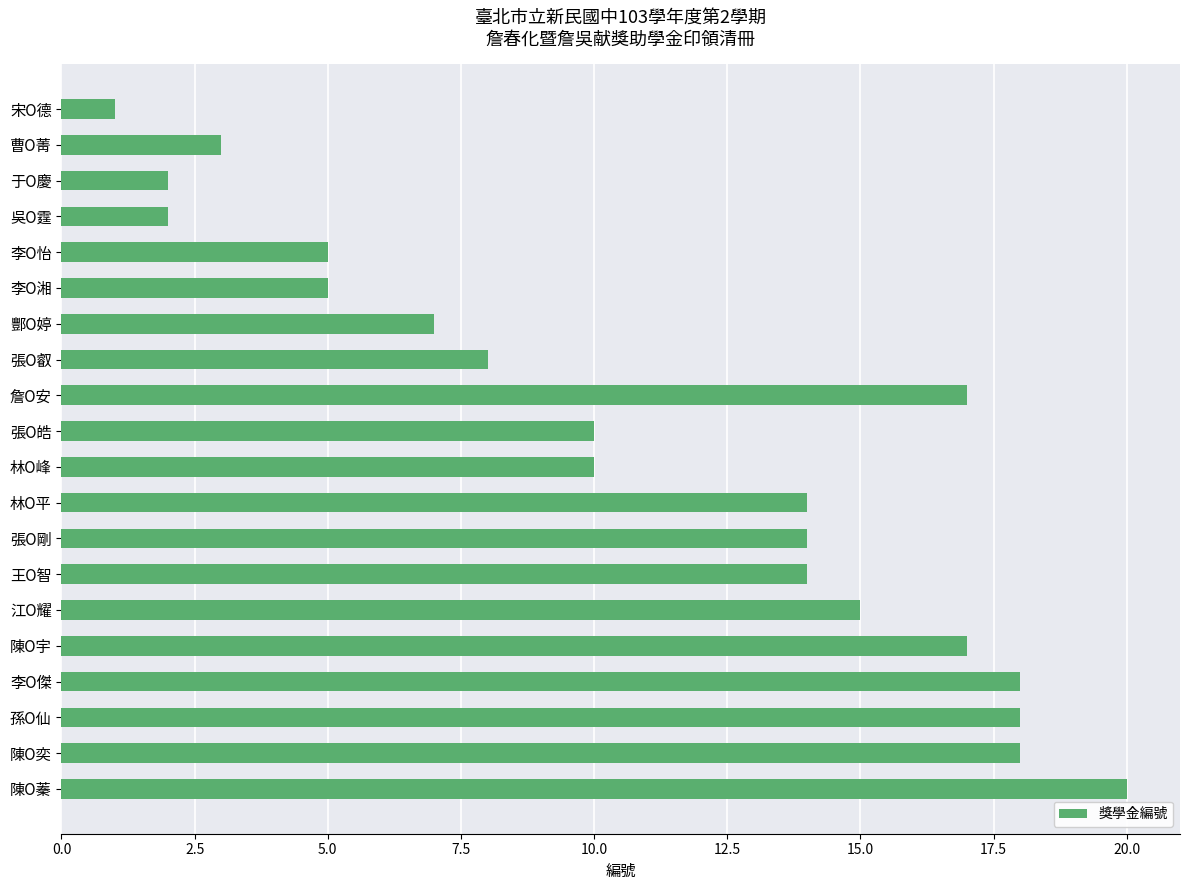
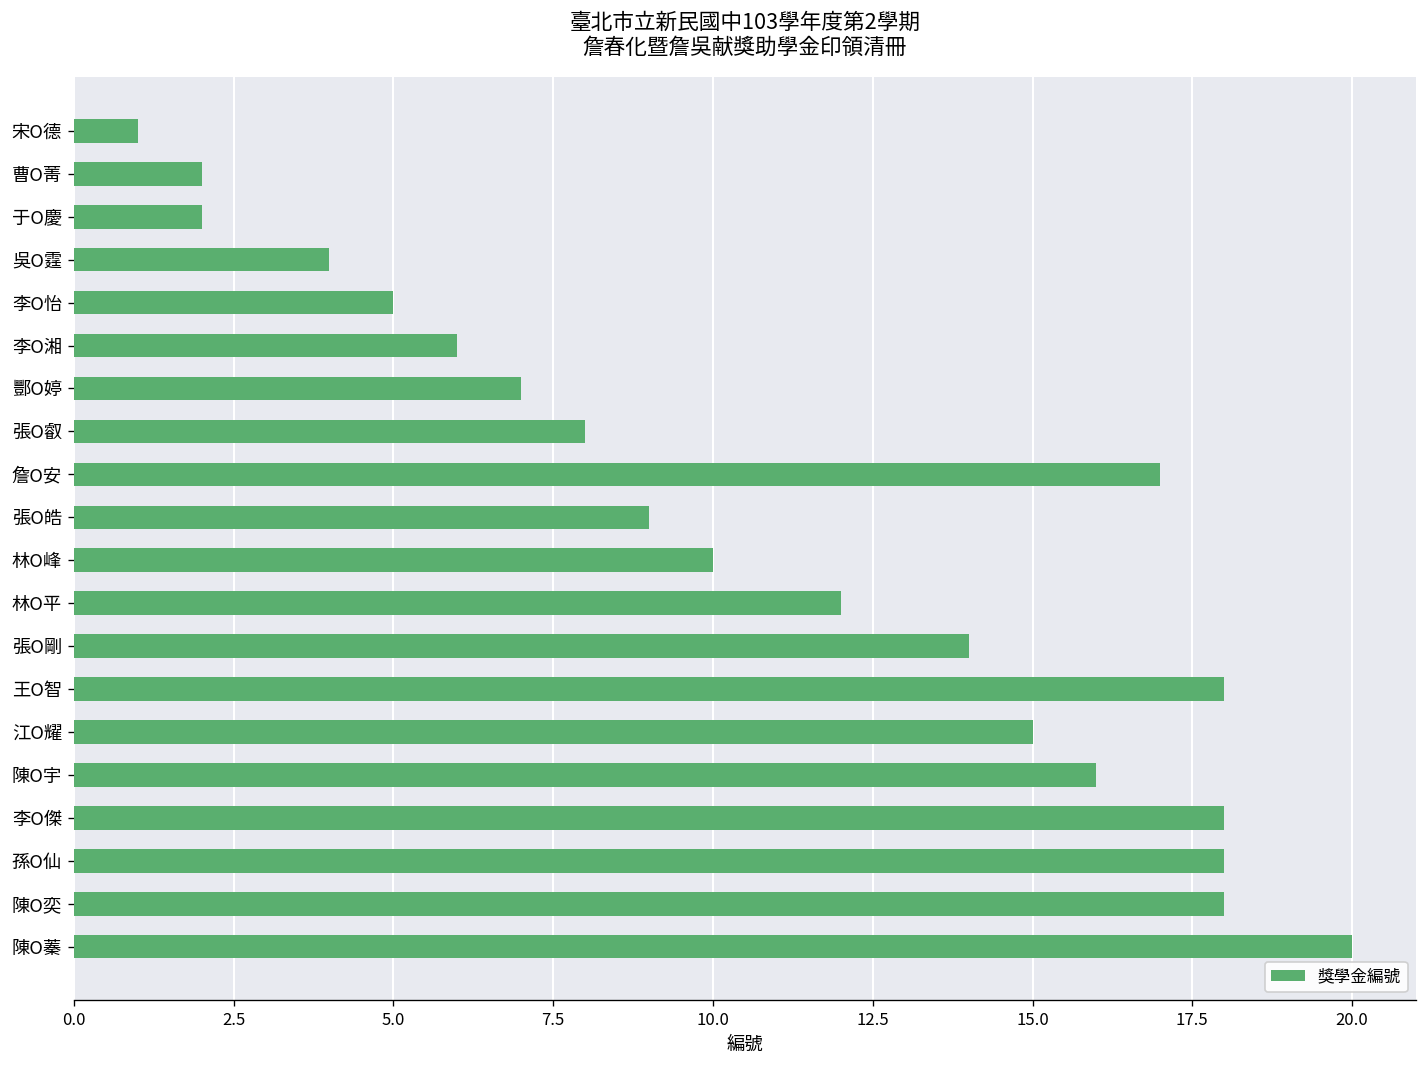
曹O菁: 3 -> 2
吳O霆: 2 -> 4
李O湘: 5 -> 6
張O皓: 10 -> 9
林O平: 14 -> 12
王O智: 14 -> 18
陳O宇: 17 -> 16
